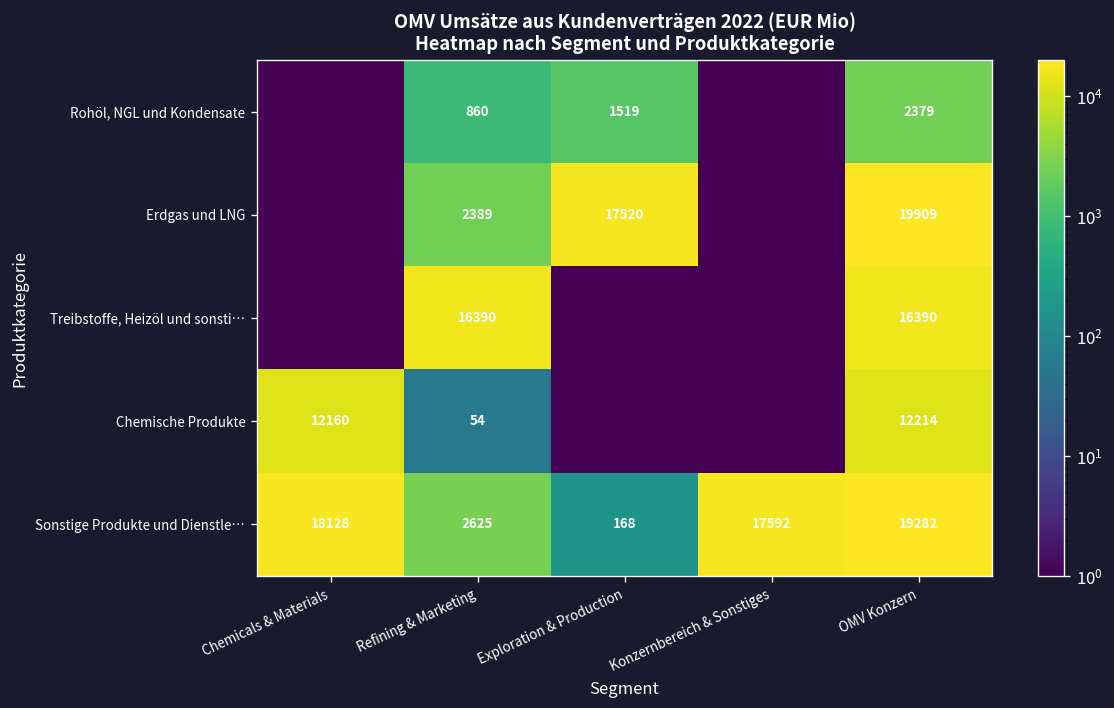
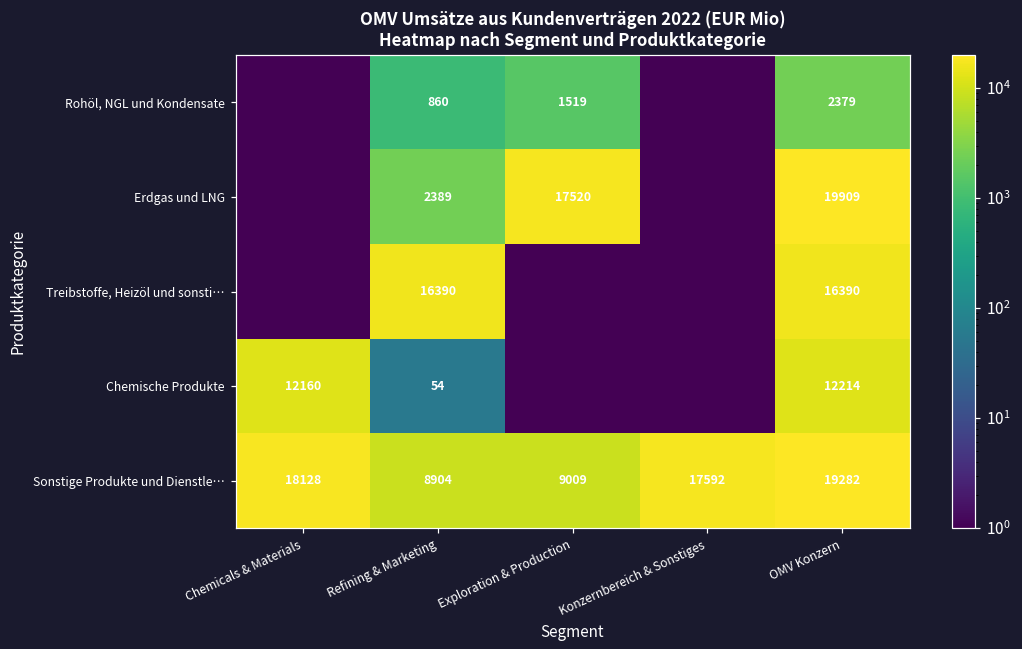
Sonstige Produkte und Dienstle…, Refining & Marketing: 2625 -> 8904
Sonstige Produkte und Dienstle…, Exploration & Production: 168 -> 9009
